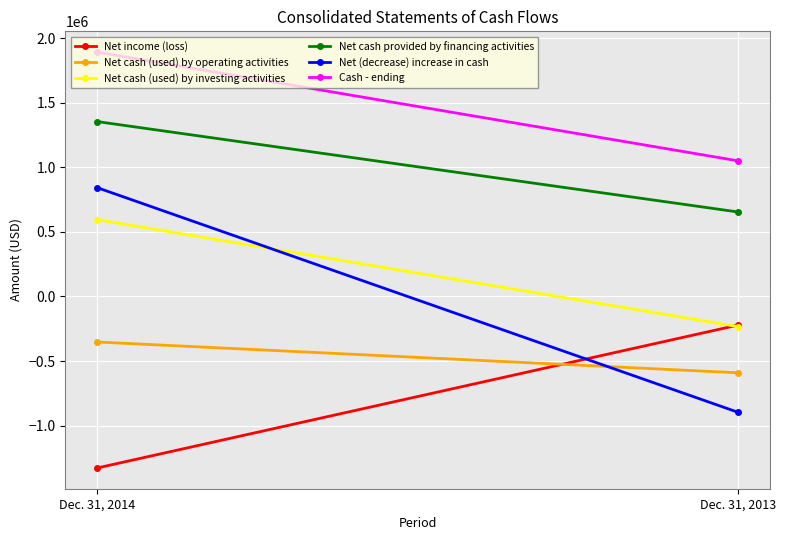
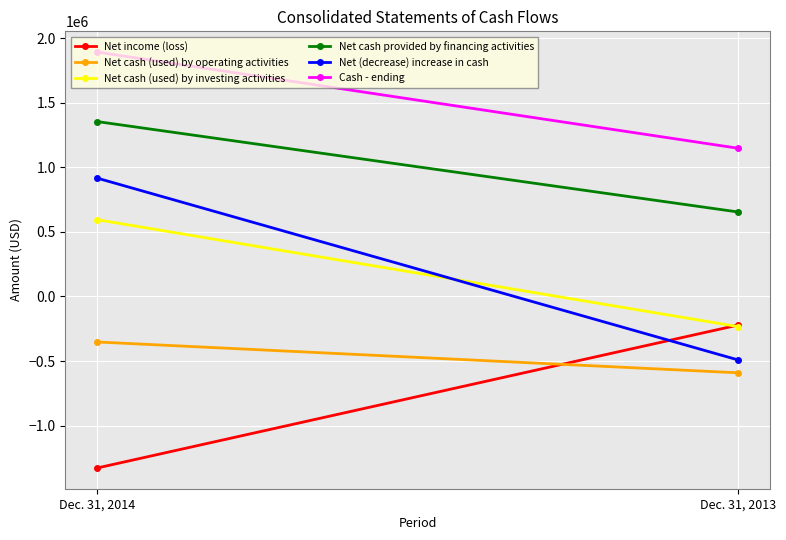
Net (decrease) increase in cash, Dec. 31, 2014: 840000 -> 920000
Net (decrease) increase in cash, Dec. 31, 2013: -900000 -> -490000
Cash - ending, Dec. 31, 2013: 1050000 -> 1150000
